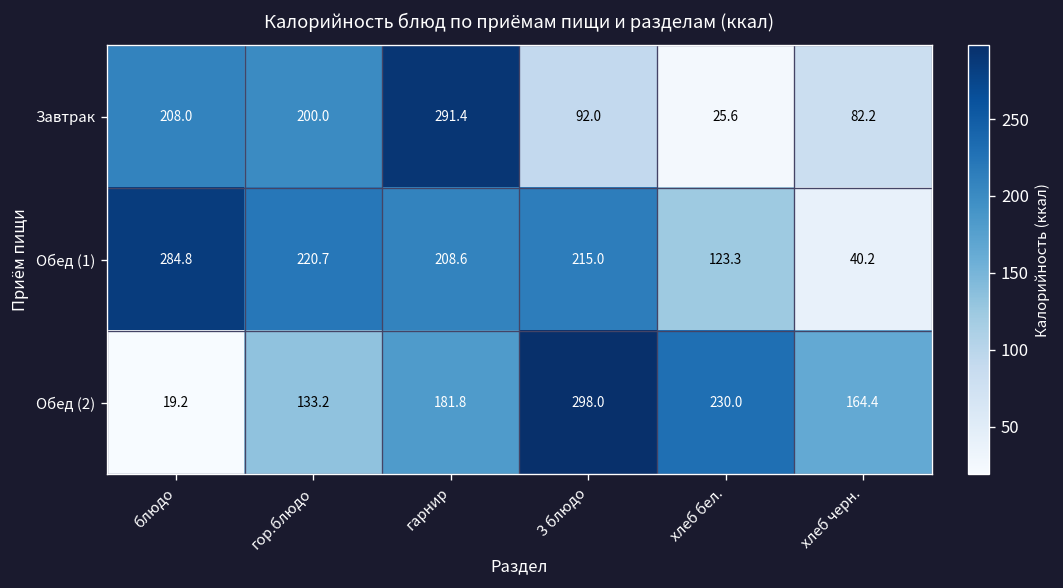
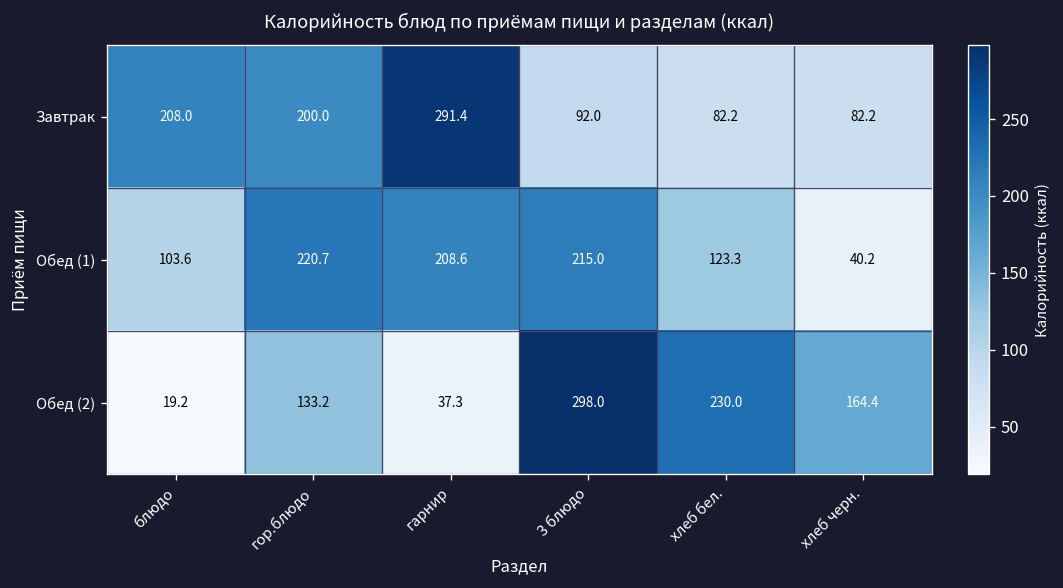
Завтрак, хлеб бел.: 25.6 -> 82.2
Обед (1), блюдо: 284.8 -> 103.6
Обед (2), гарнир: 181.8 -> 37.3
